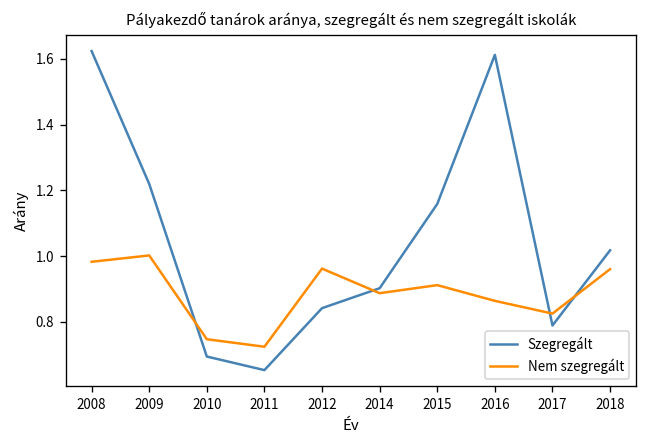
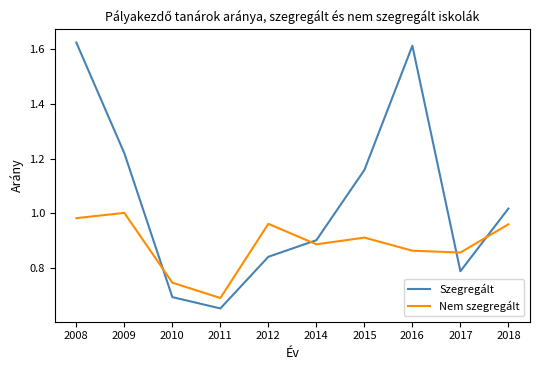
Nem szegregált, 2011: 0.72 -> 0.69
Nem szegregált, 2017: 0.82 -> 0.86
